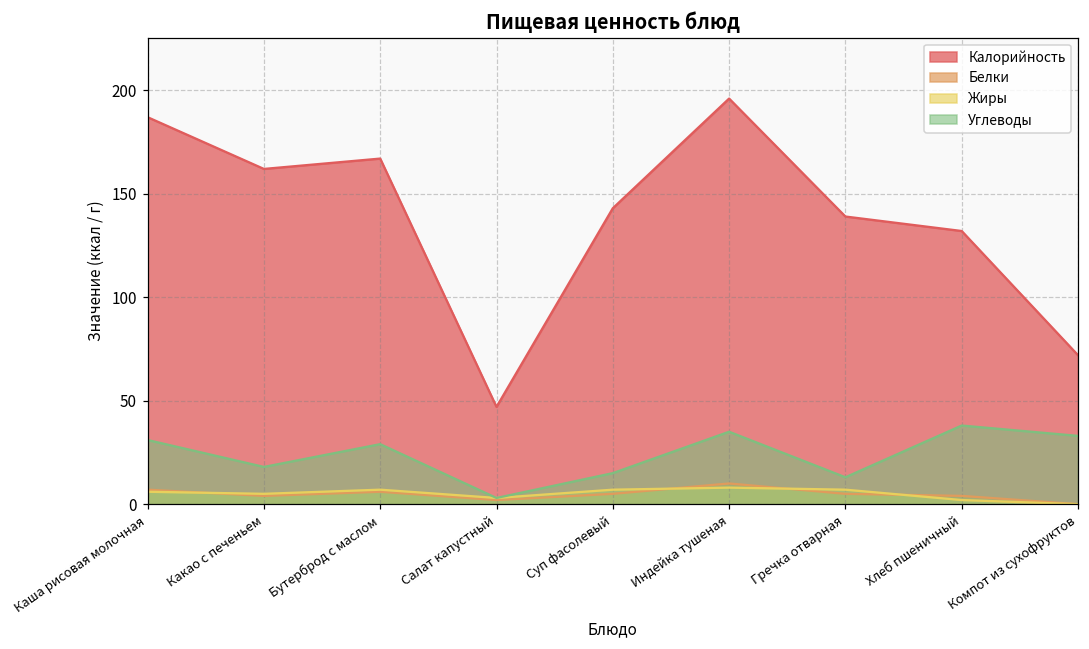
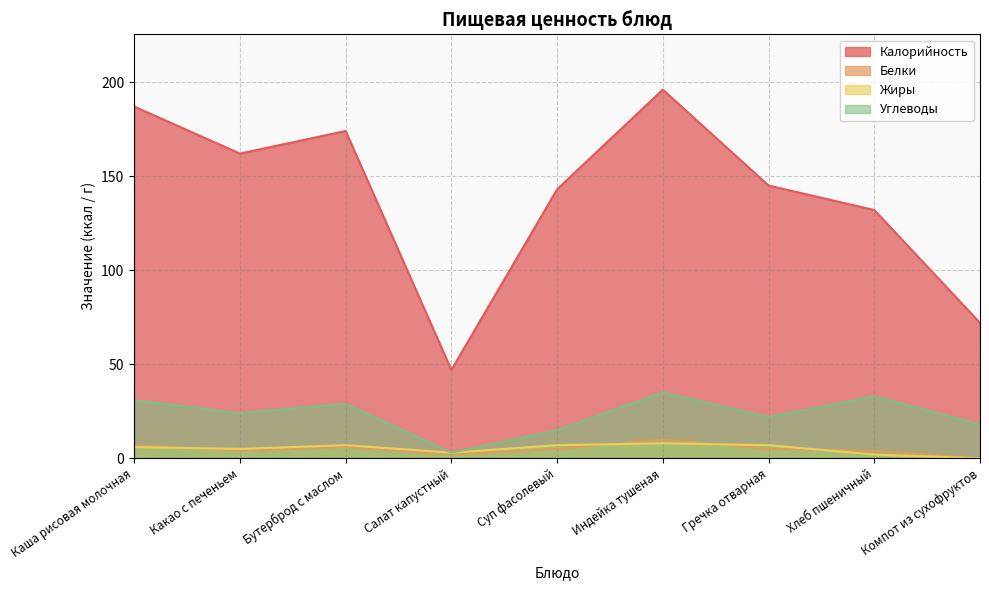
Углеводы, Какао с печеньем: 18 -> 24
Калорийность, Бутерброд с маслом: 167 -> 174
Калорийность, Гречка отварная: 139 -> 145
Углеводы, Гречка отварная: 13 -> 22
Углеводы, Хлеб пшеничный: 38 -> 33
Углеводы, Компот из сухофруктов: 33 -> 18
